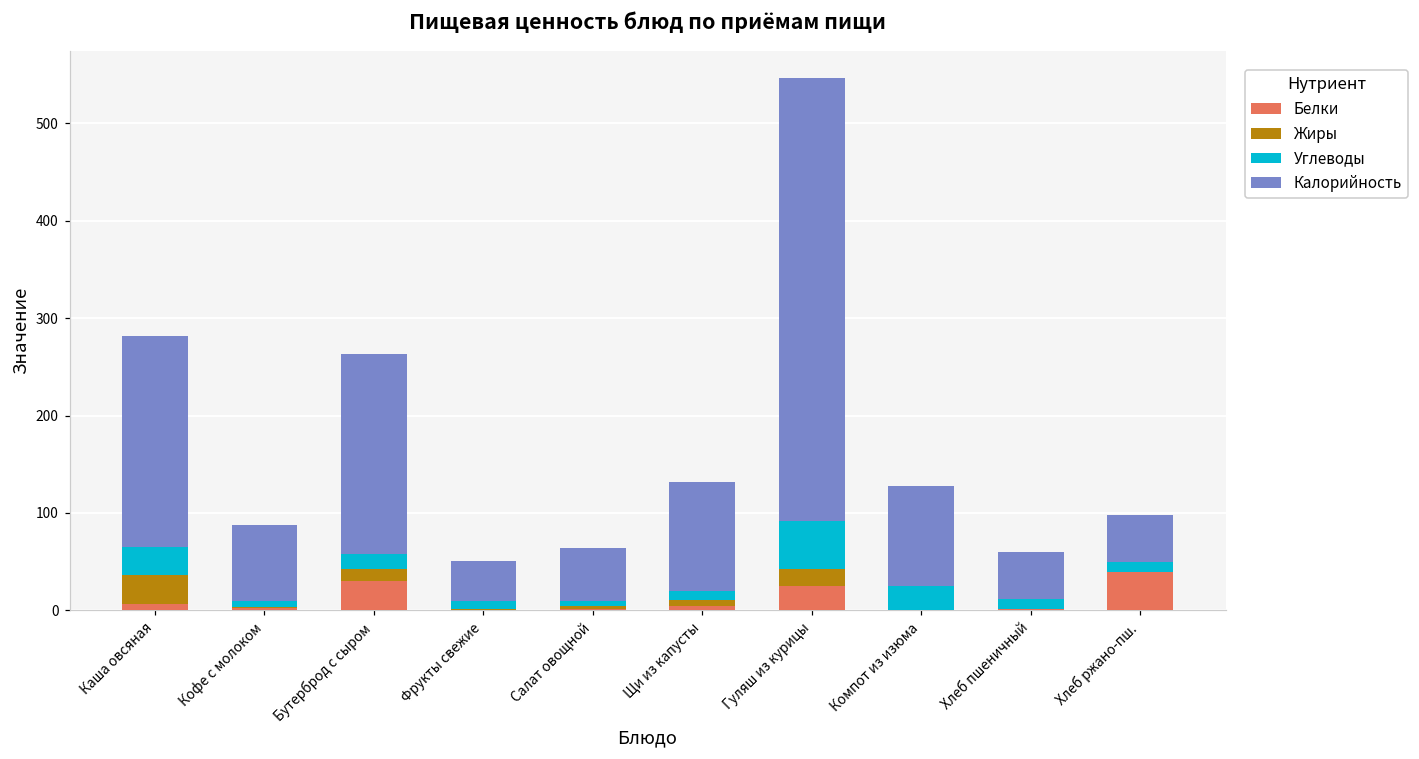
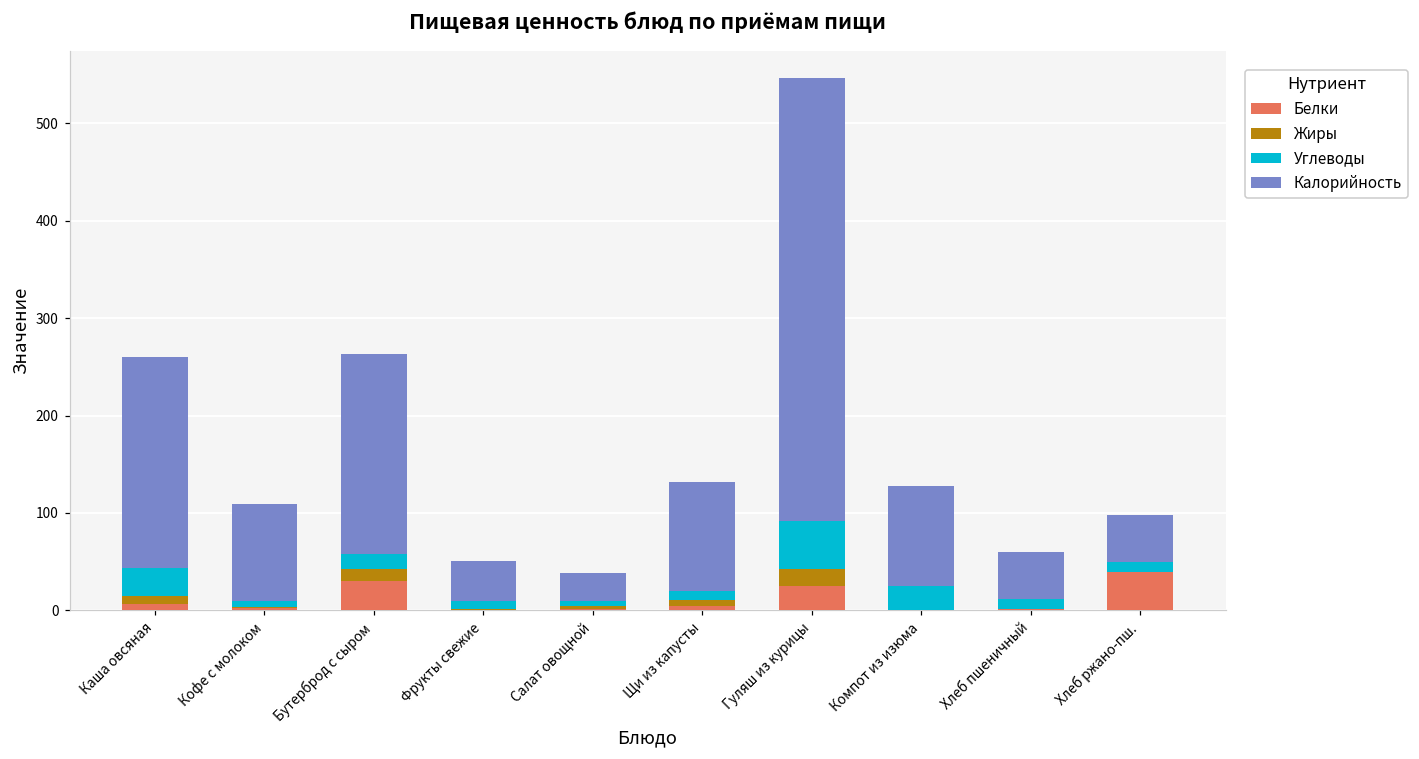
Жиры, Каша овсяная: 30 -> 10
Калорийность, Кофе с молоком: 80 -> 100
Калорийность, Салат овощной: 50 -> 30
